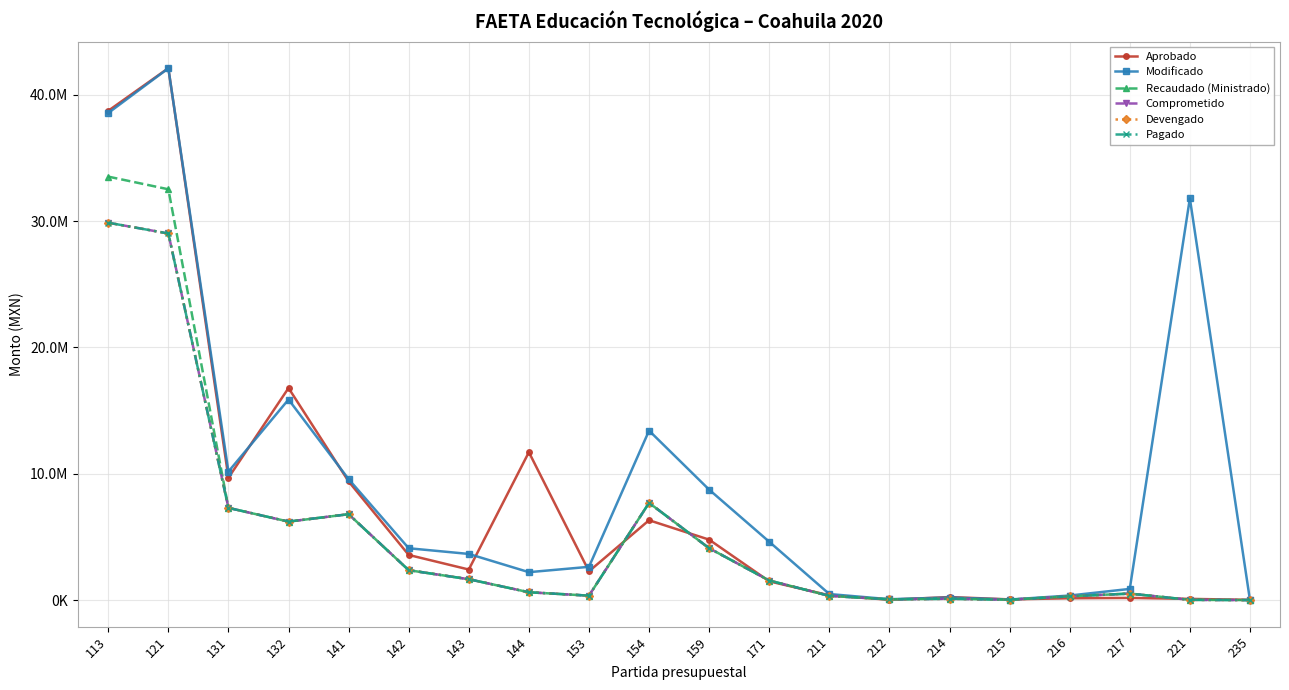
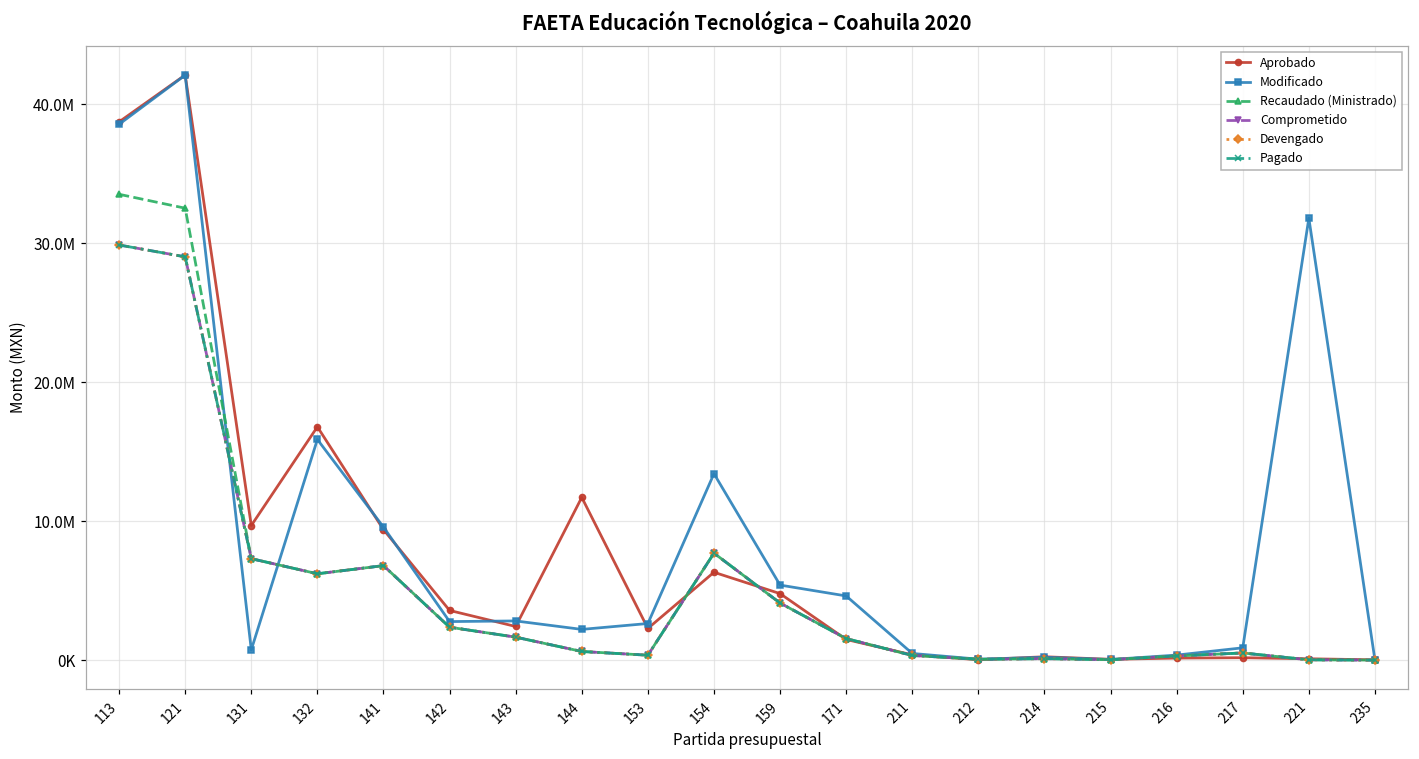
Modificado, 131: 10200000 -> 700000
Modificado, 142: 4100000 -> 2800000
Modificado, 143: 3700000 -> 2800000
Modificado, 159: 8700000 -> 5400000
